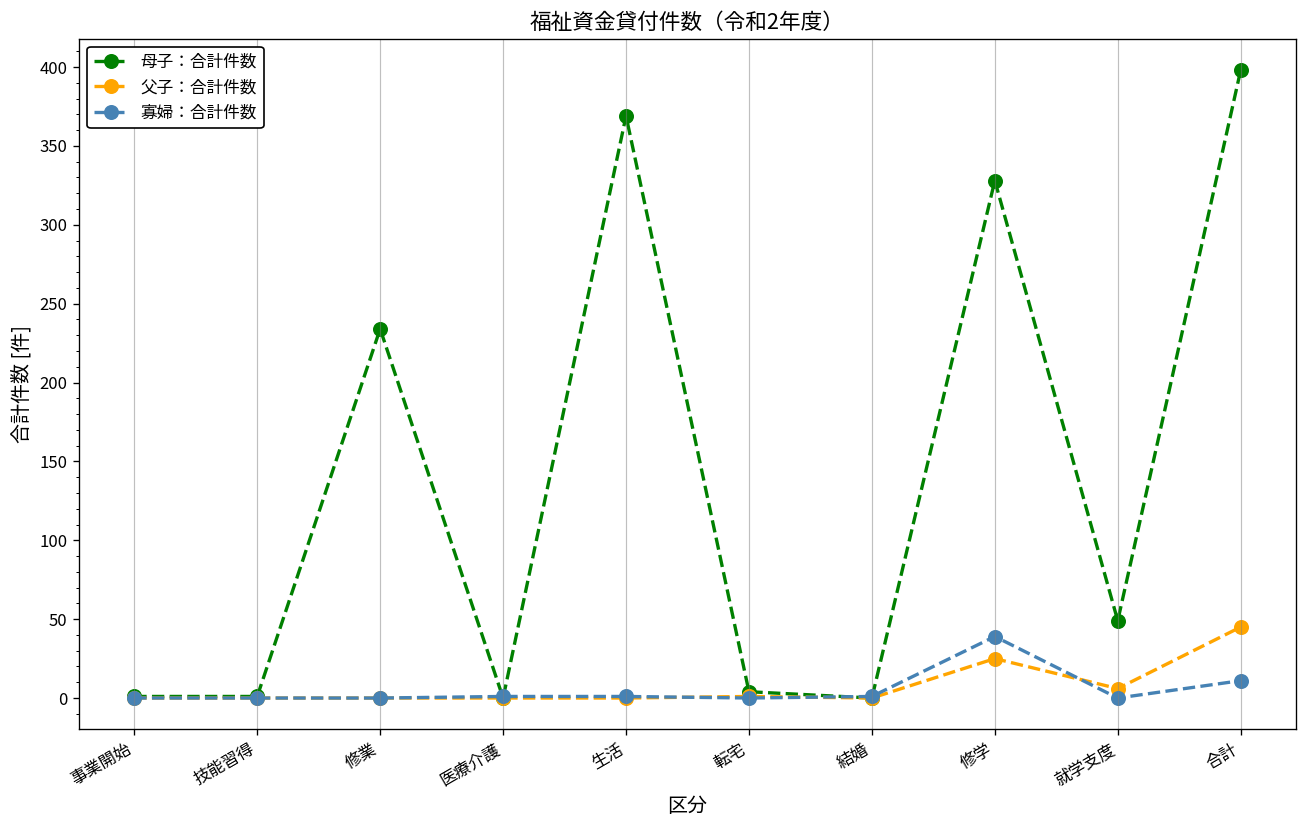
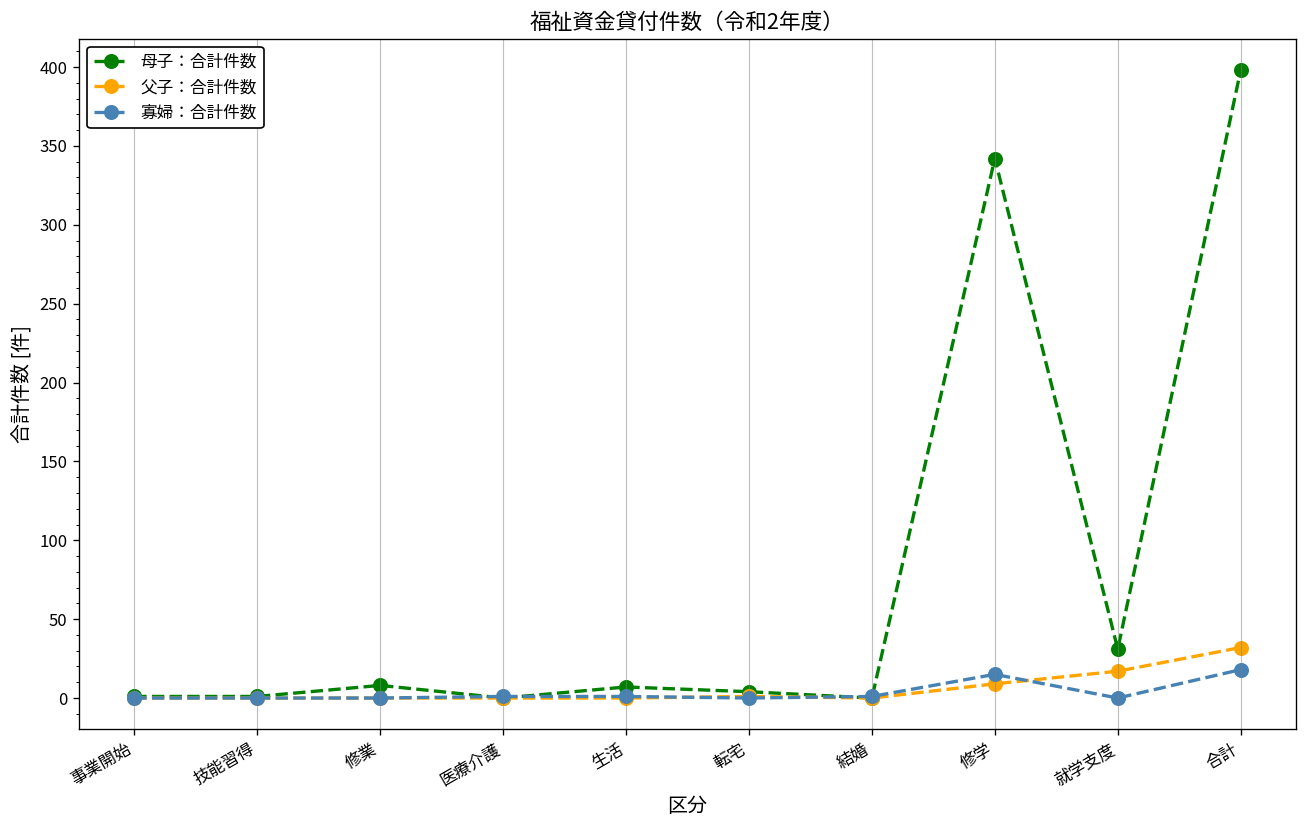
母子：合計件数, 修業: 234 -> 8
母子：合計件数, 生活: 369 -> 7
母子：合計件数, 修学: 328 -> 342
父子：合計件数, 修学: 25 -> 9
寡婦：合計件数, 修学: 39 -> 15
母子：合計件数, 就学支度: 49 -> 31
父子：合計件数, 就学支度: 6 -> 17
父子：合計件数, 合計: 45 -> 32
寡婦：合計件数, 合計: 11 -> 18
